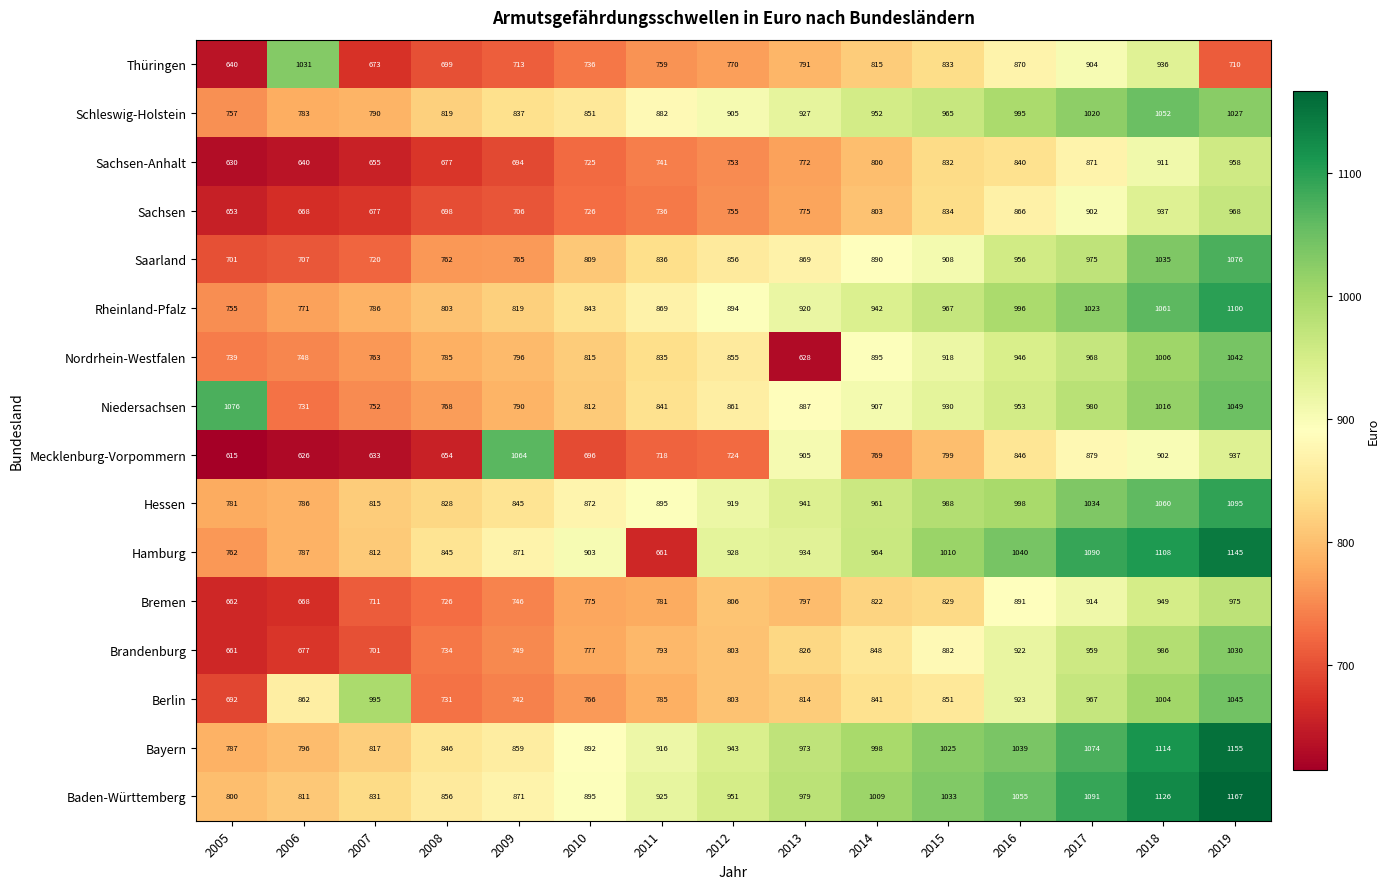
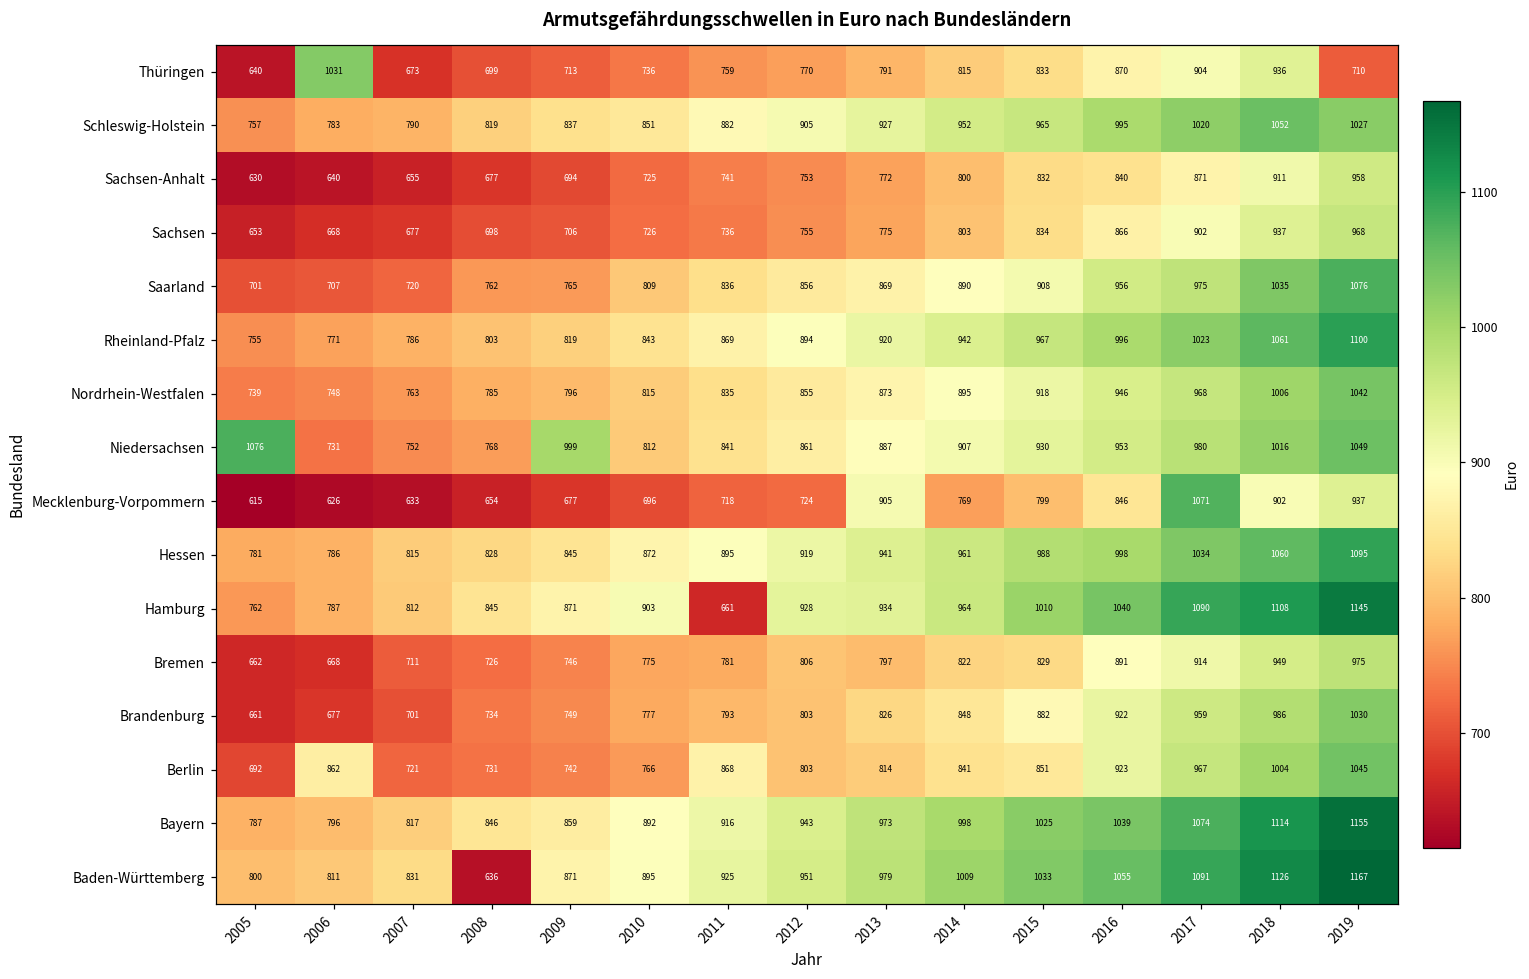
Nordrhein-Westfalen, 2013: 628 -> 873
Niedersachsen, 2009: 790 -> 999
Mecklenburg-Vorpommern, 2009: 1064 -> 677
Mecklenburg-Vorpommern, 2017: 879 -> 1071
Berlin, 2007: 995 -> 721
Berlin, 2011: 785 -> 868
Baden-Württemberg, 2008: 856 -> 636
